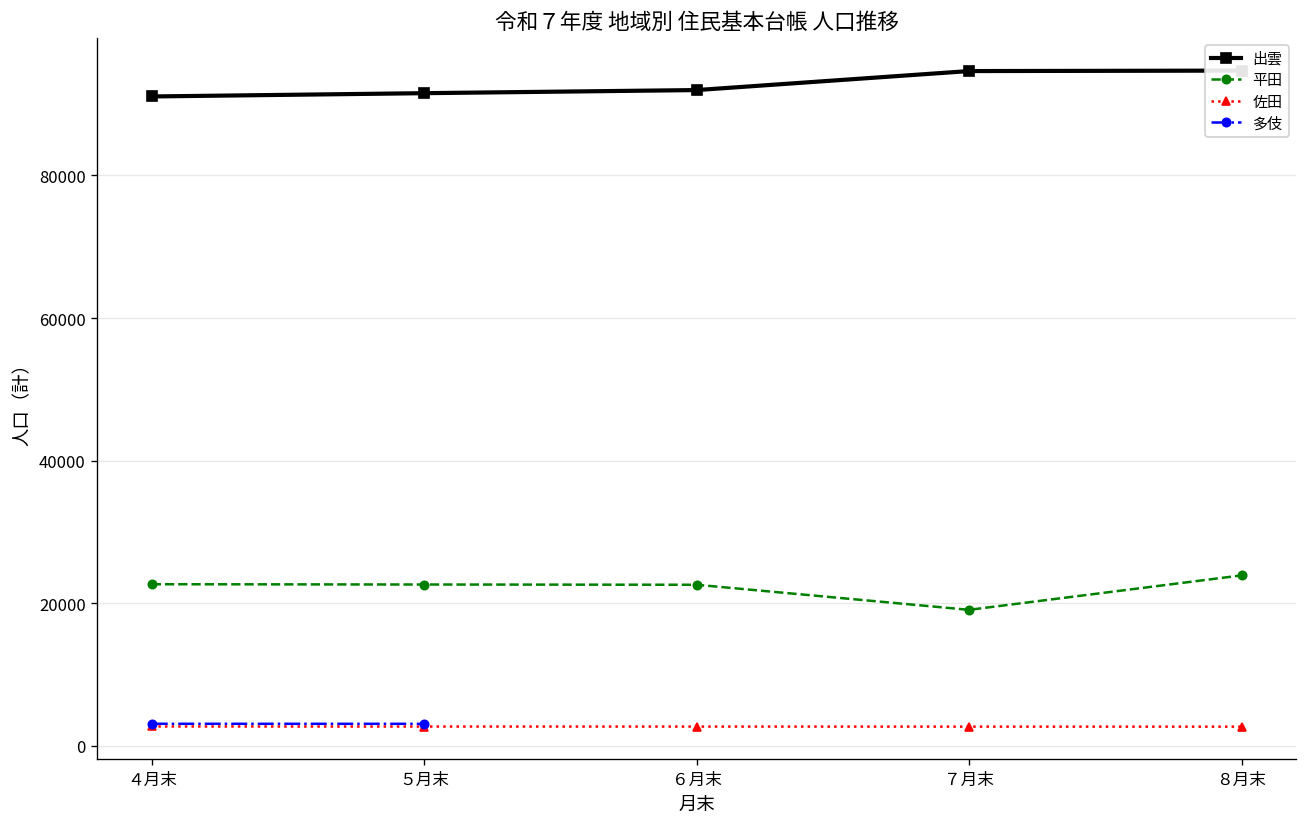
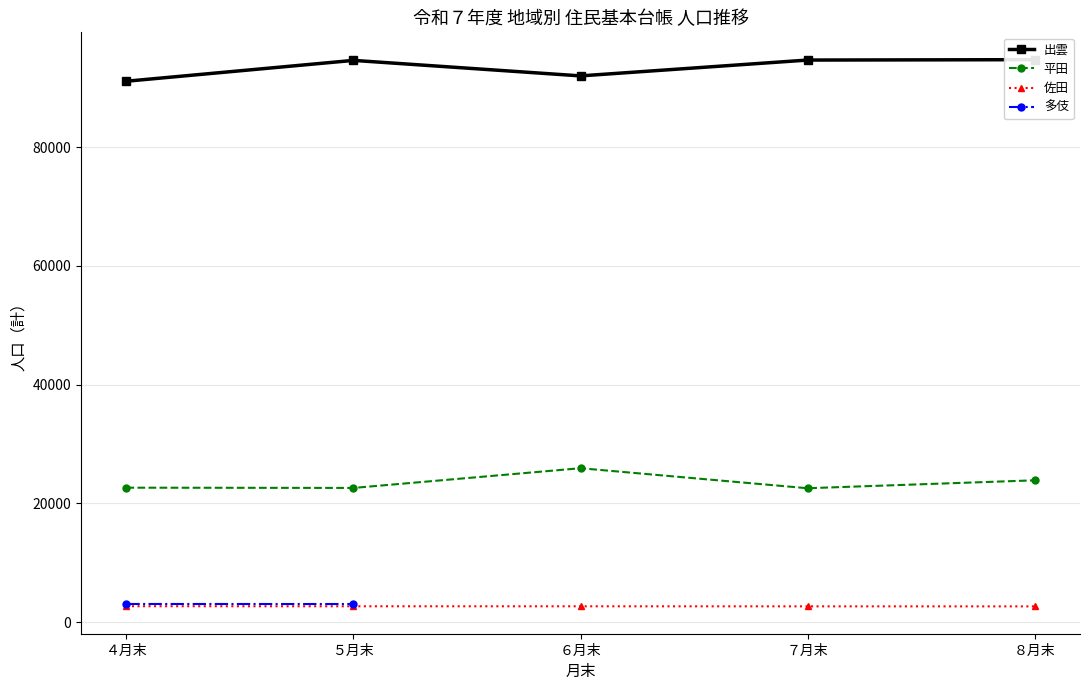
出雲, ５月末: 92000 -> 95000
平田, ６月末: 23000 -> 26000
平田, ７月末: 19000 -> 23000
